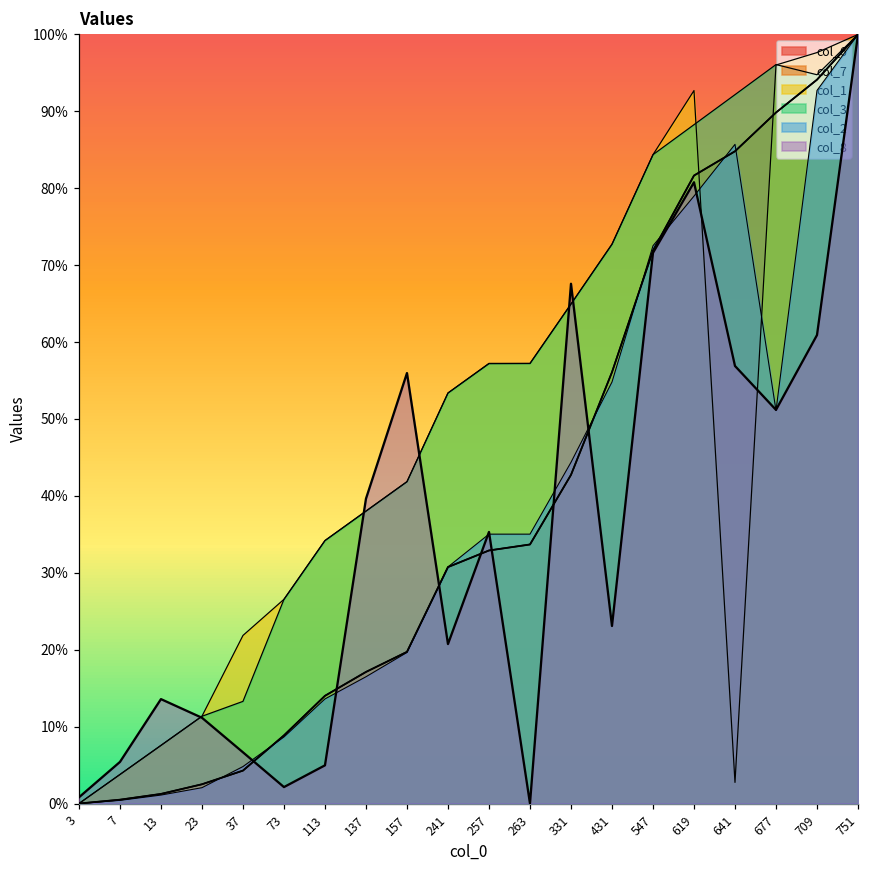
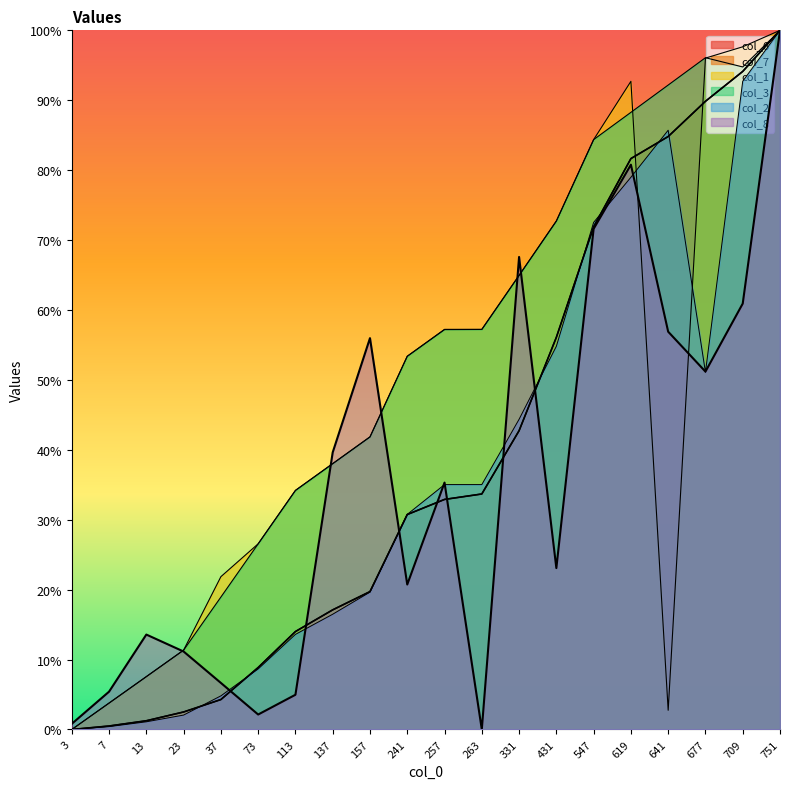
col_3, 37: 13% -> 19%
